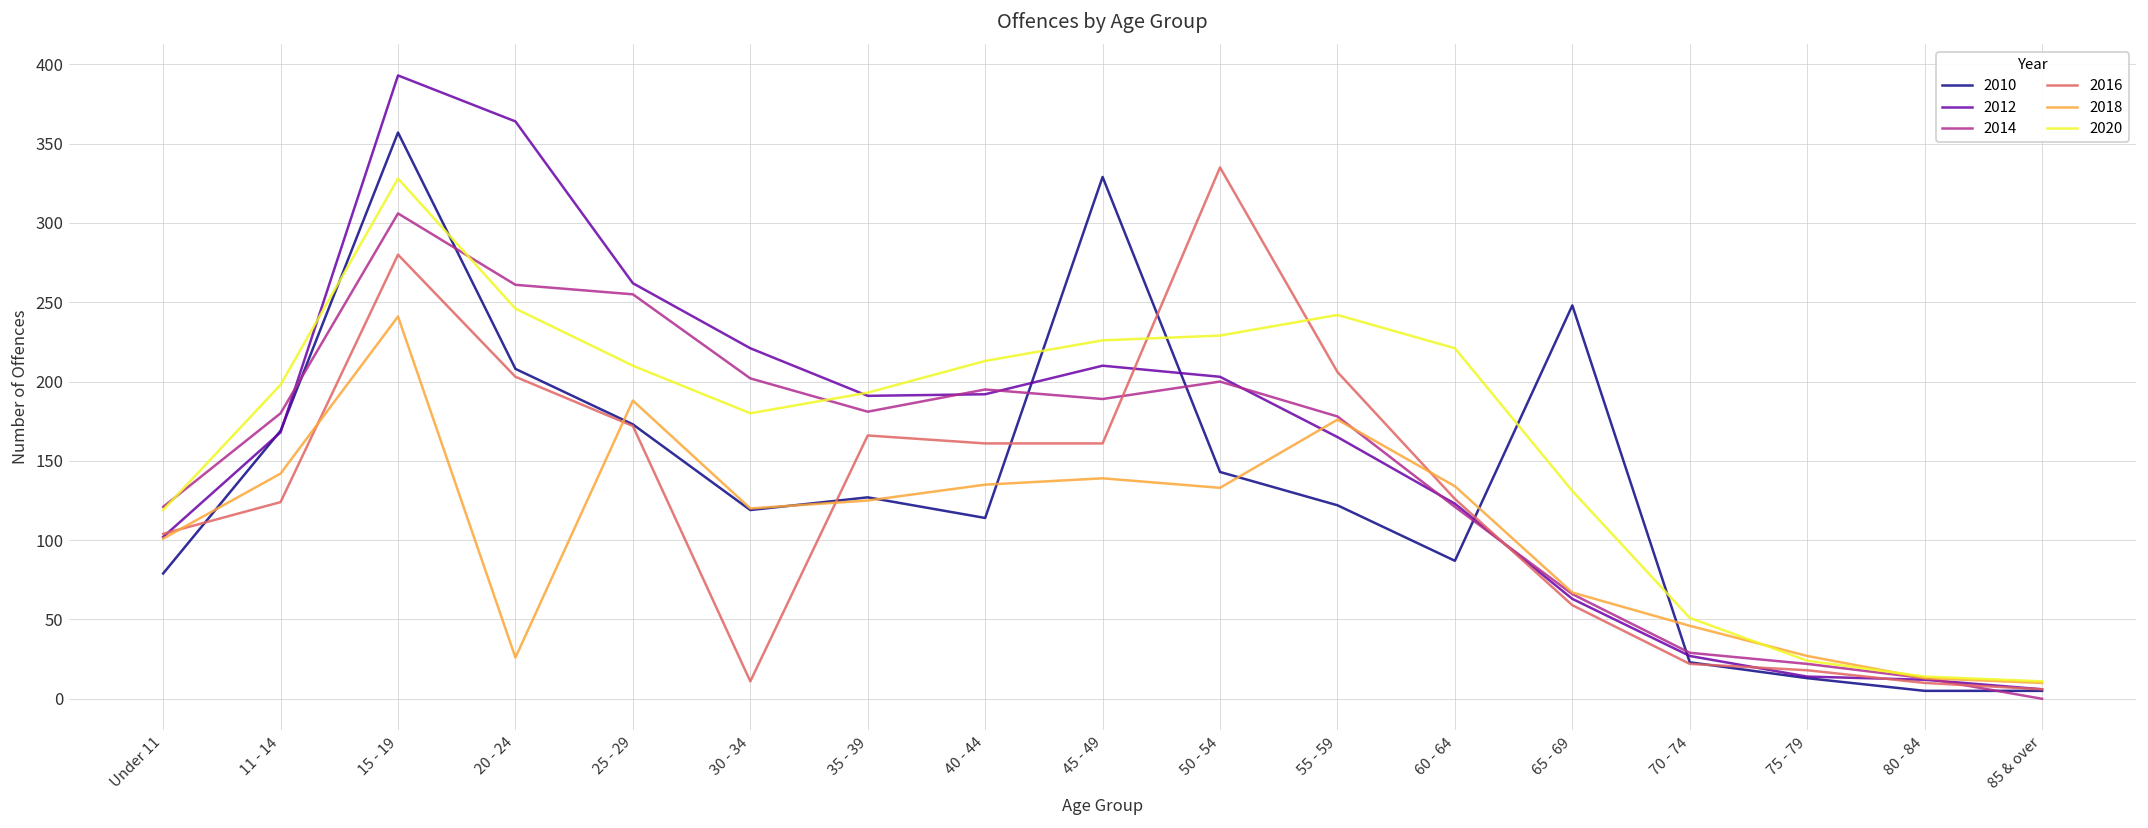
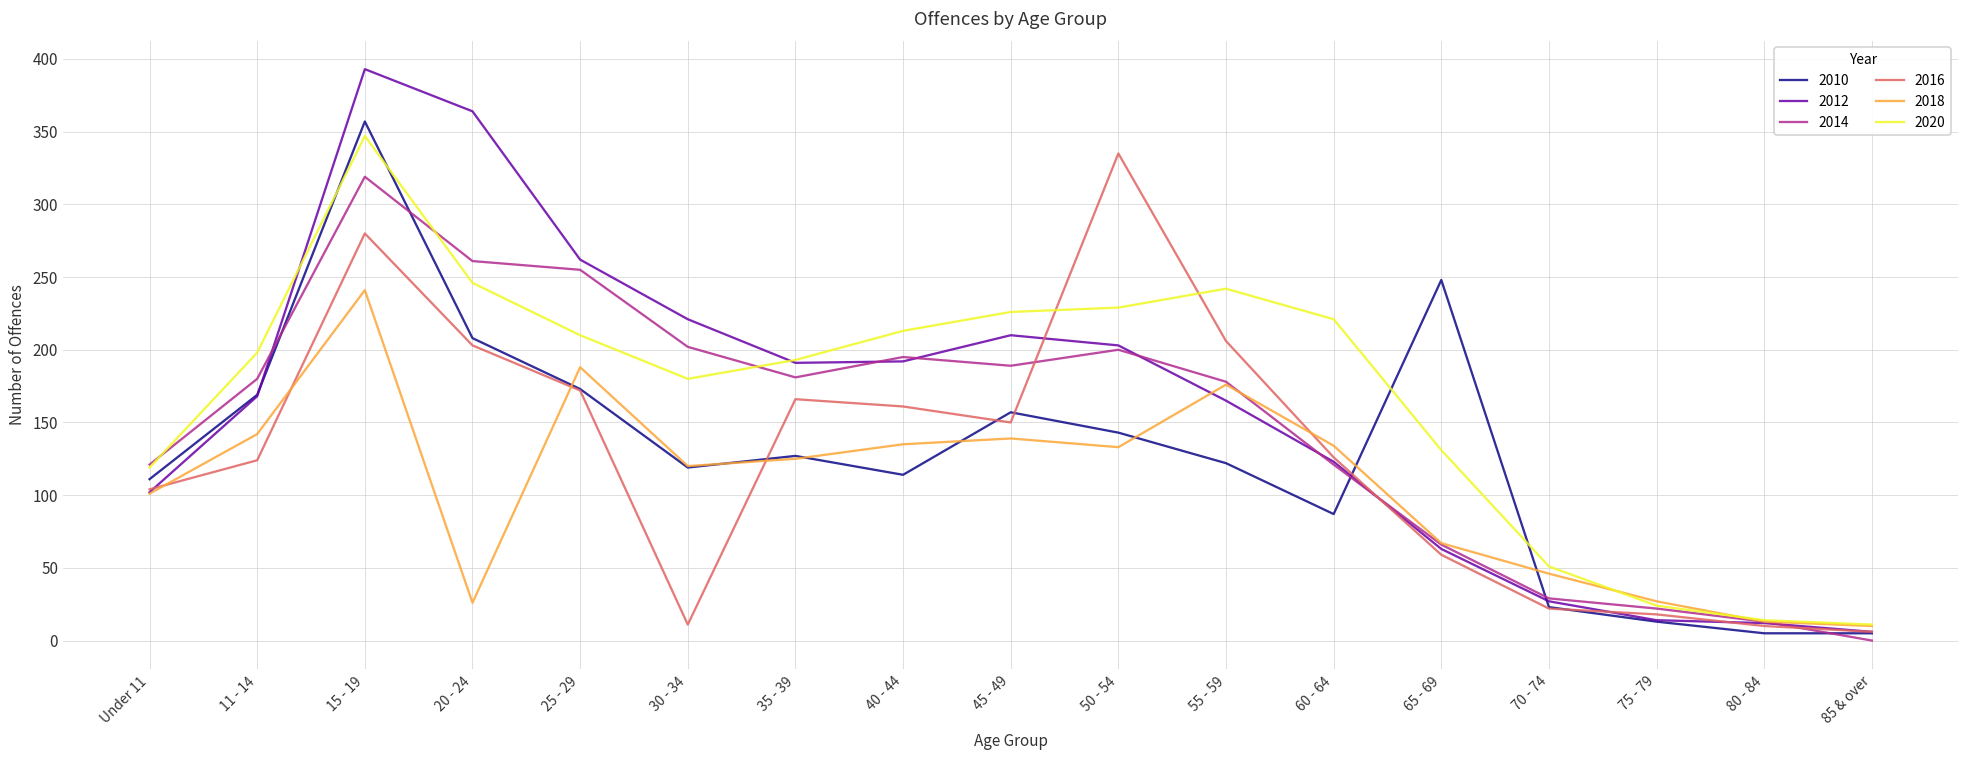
2010, Under 11: 79 -> 111
2014, 15 - 19: 306 -> 319
2020, 15 - 19: 328 -> 347
2010, 45 - 49: 329 -> 157
2016, 45 - 49: 161 -> 150
